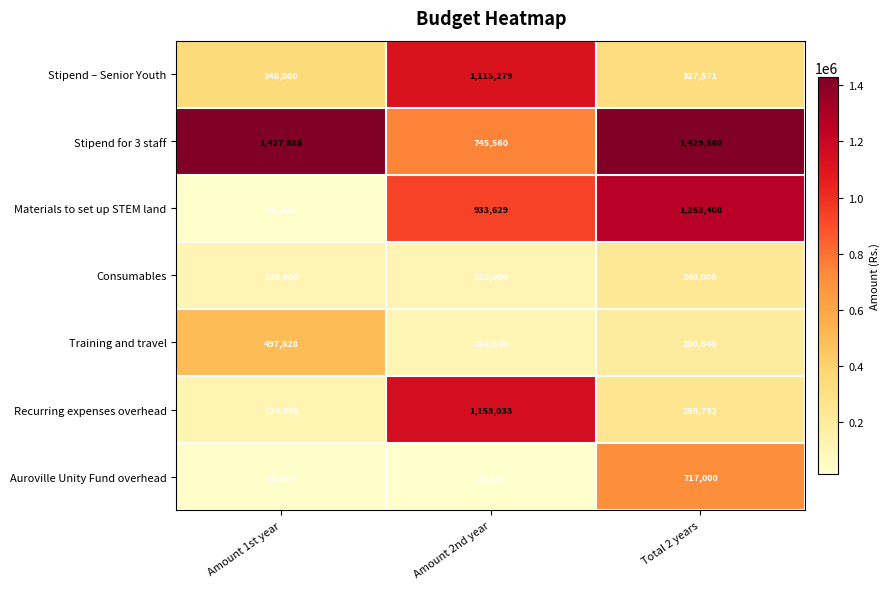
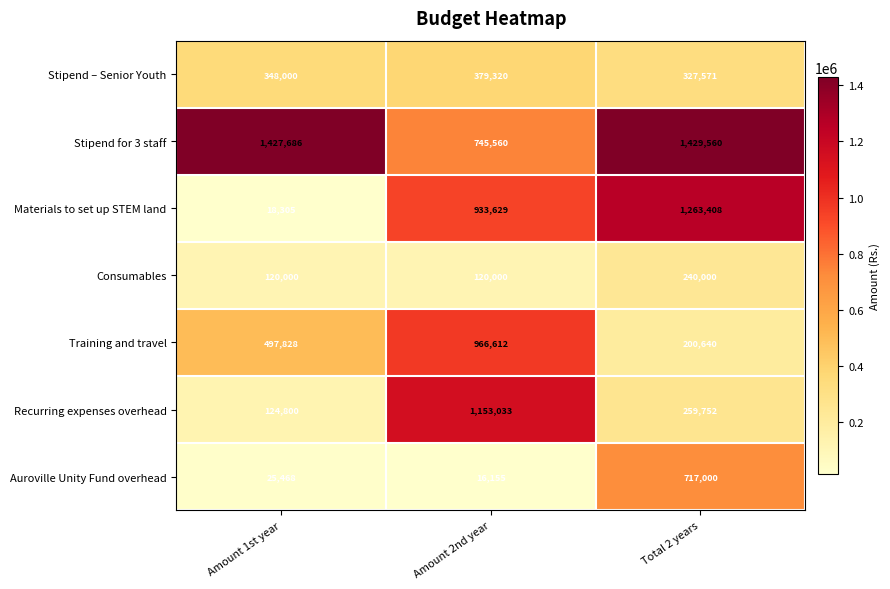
Stipend – Senior Youth, Amount 2nd year: 1,115,279 -> 379,320
Training and travel, Amount 2nd year: 104,640 -> 966,612
